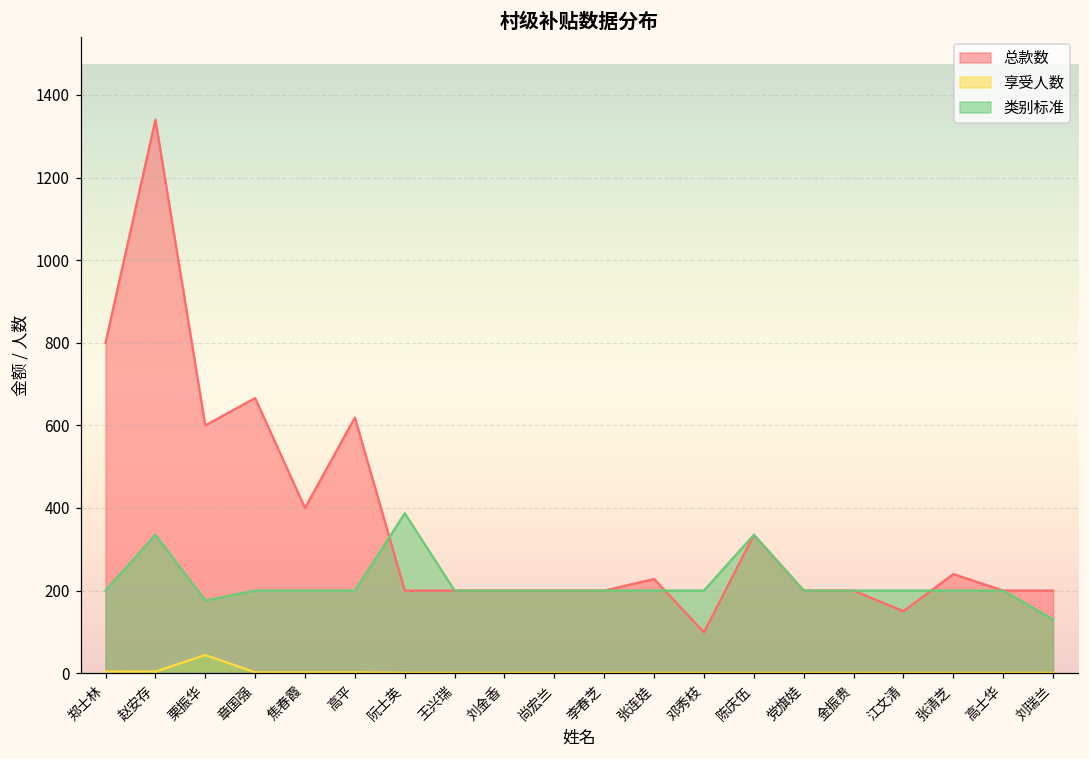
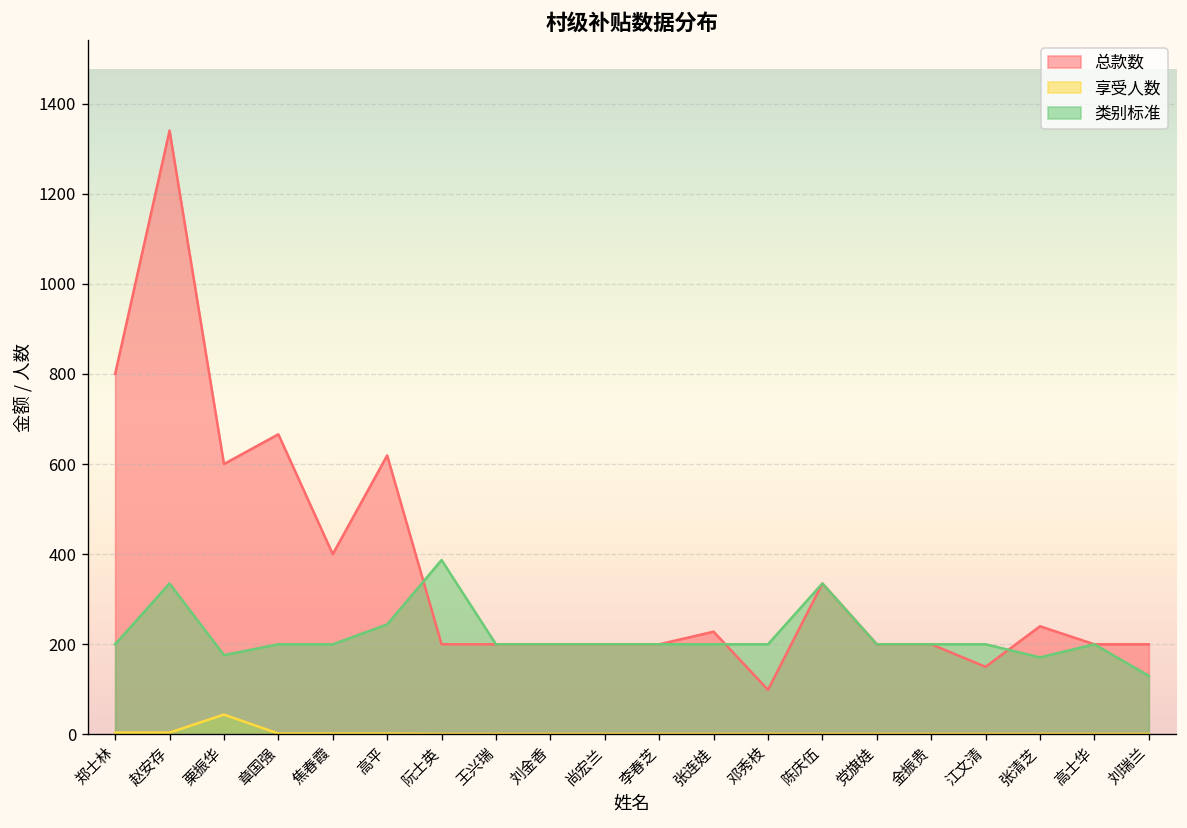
类别标准, 高平: 200 -> 240
类别标准, 张清芝: 200 -> 170
